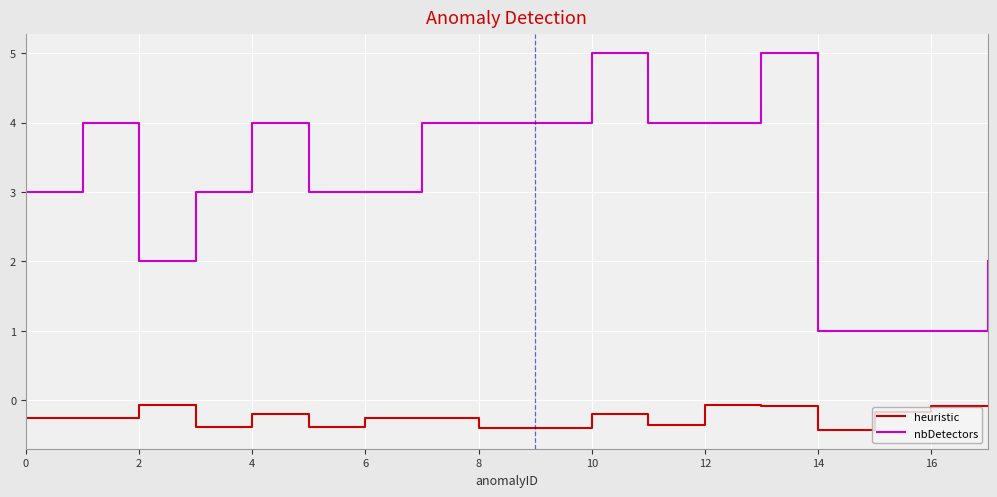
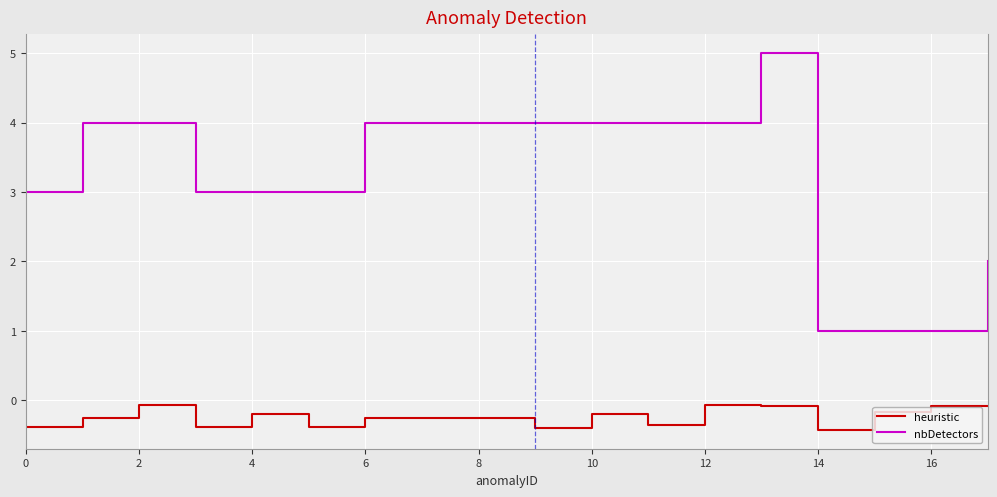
heuristic, 0: -0.3 -> -0.4
nbDetectors, 2: 2 -> 4
nbDetectors, 4: 4 -> 3
nbDetectors, 6: 3 -> 4
heuristic, 8: -0.4 -> -0.3
nbDetectors, 10: 5 -> 4
